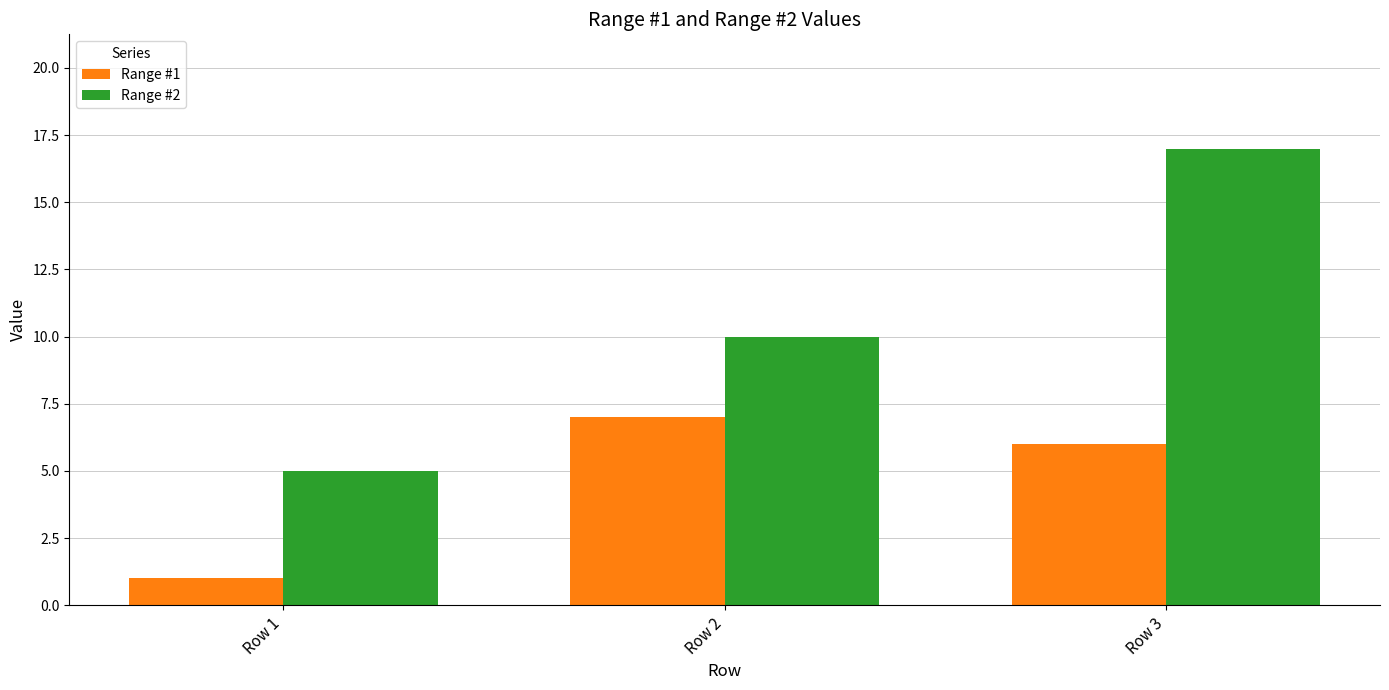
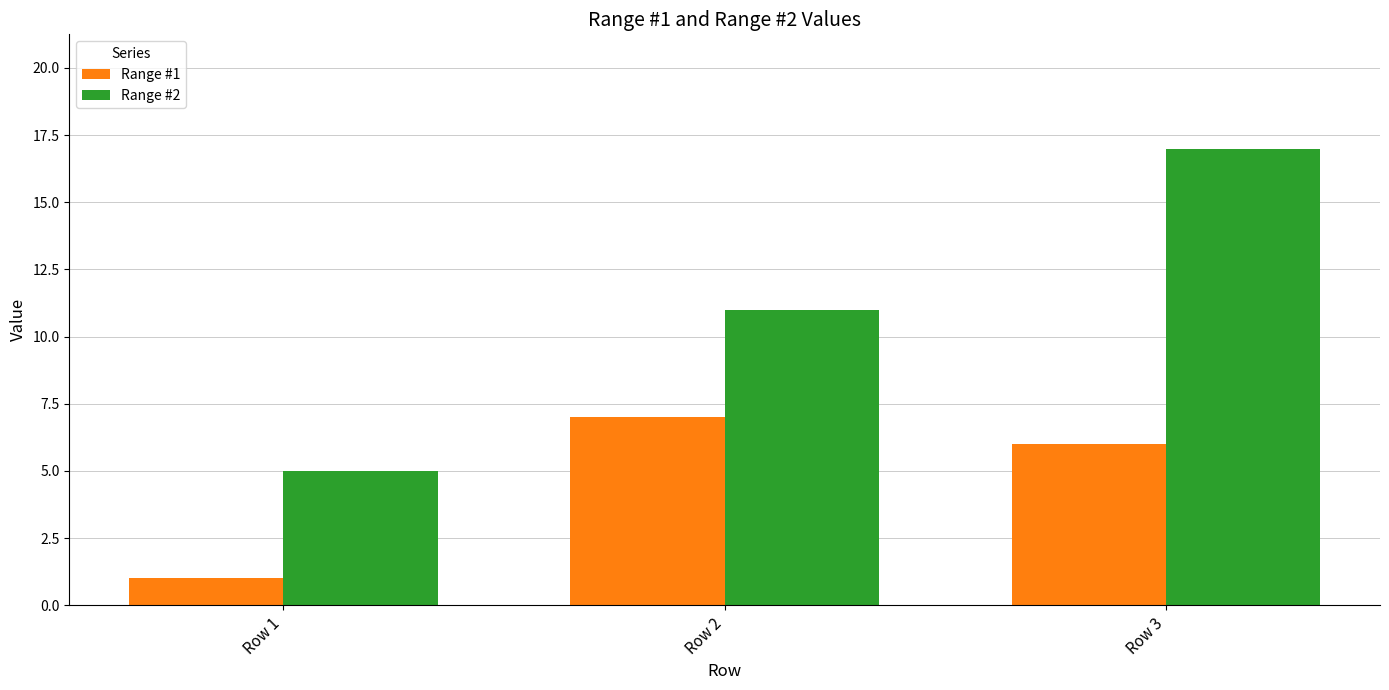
Range #2, Row 2: 10 -> 11
